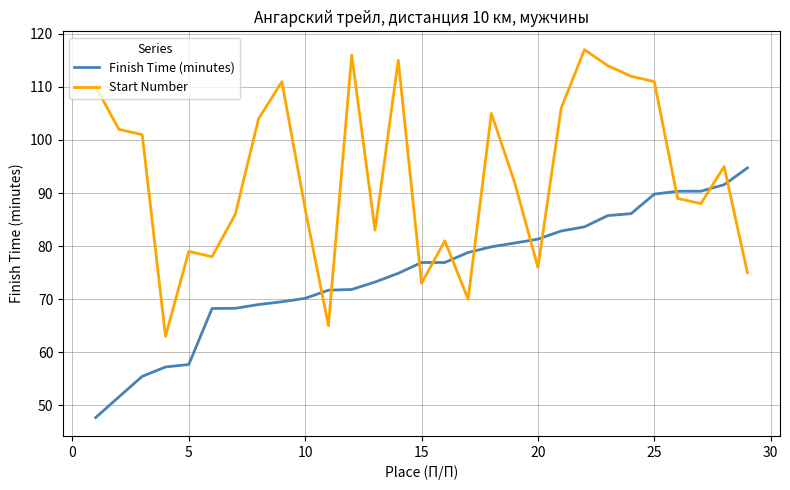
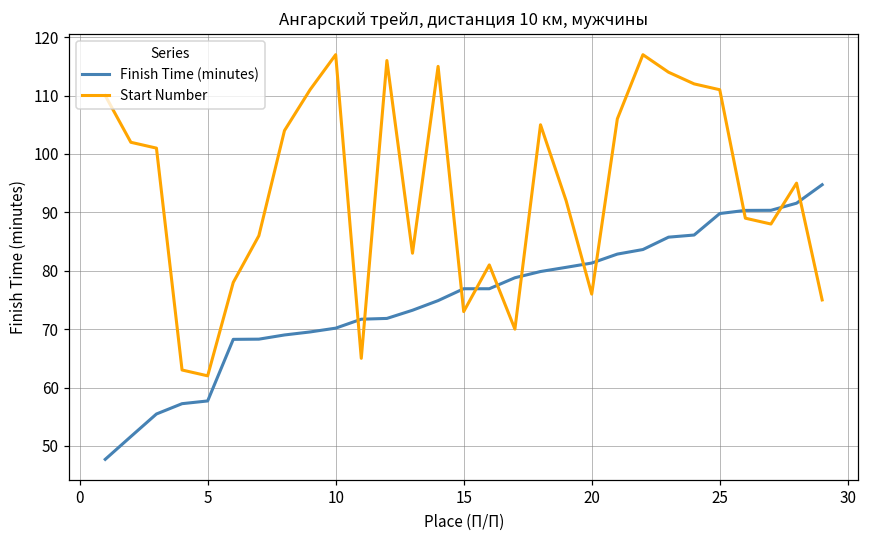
Start Number, 5: 79 -> 62
Start Number, 10: 87 -> 117
